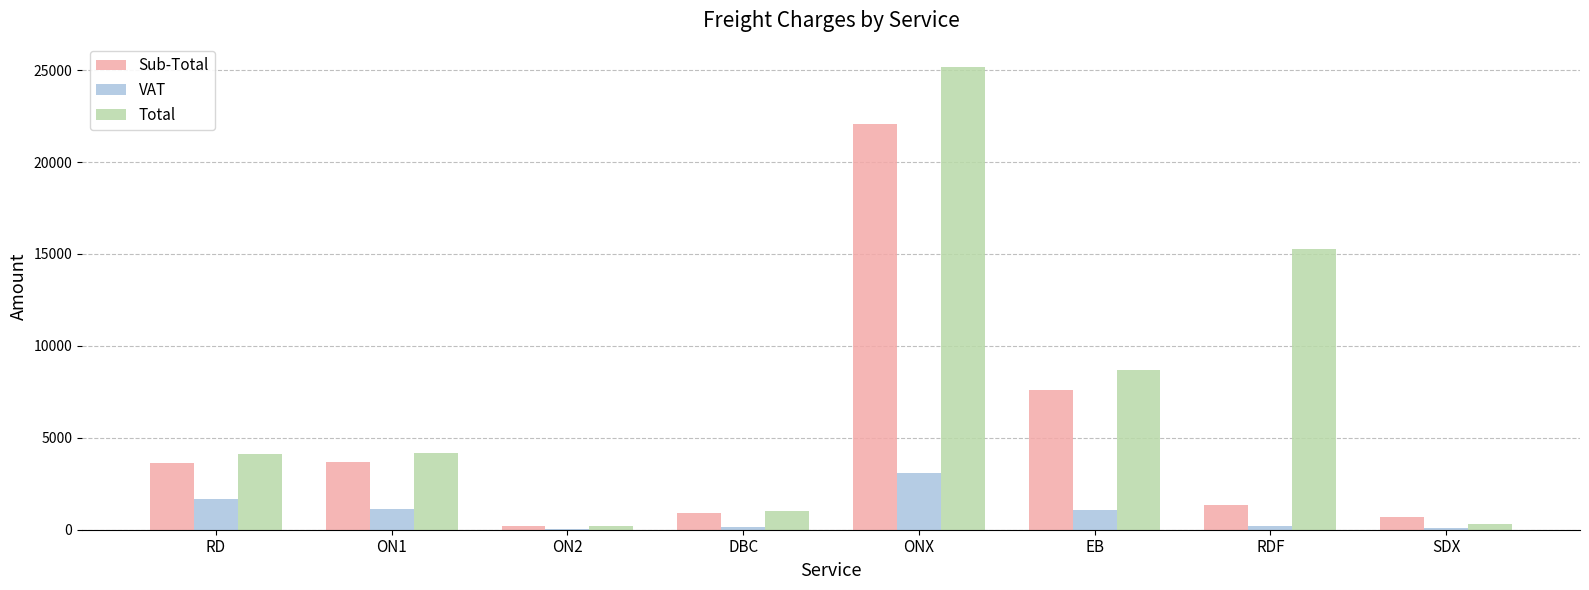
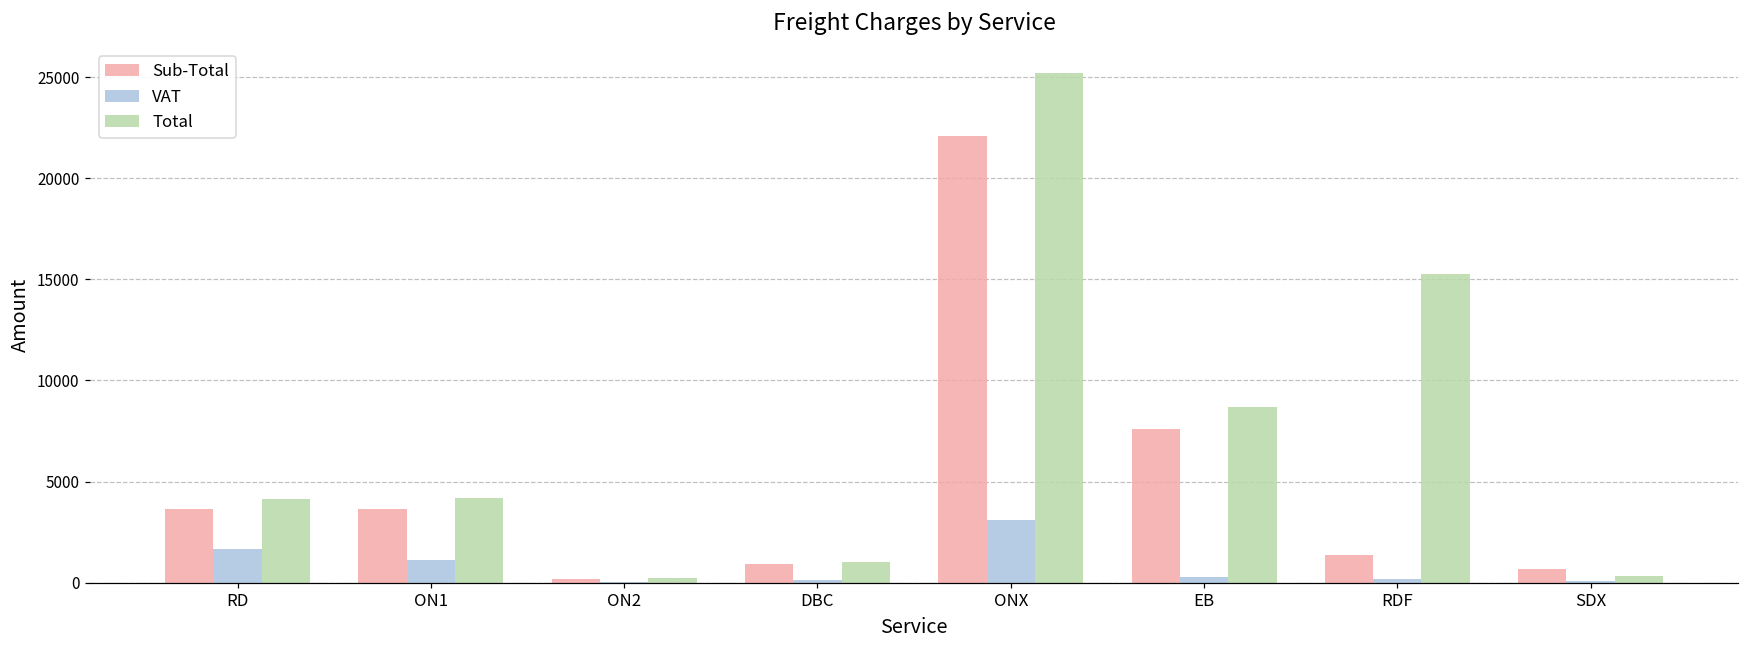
VAT, EB: 1100 -> 300
